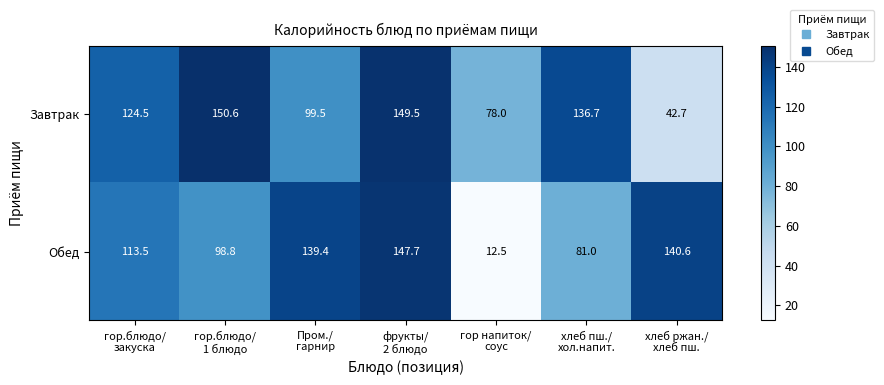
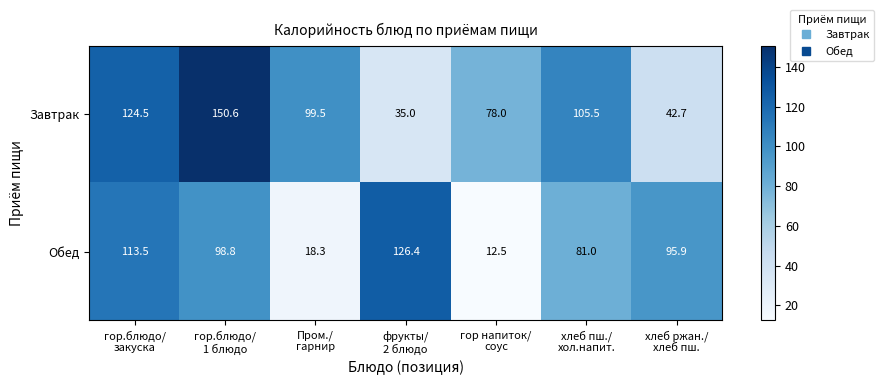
Завтрак, фрукты/ 2 блюдо: 149.5 -> 35.0
Завтрак, хлеб пш./ хол.напит.: 136.7 -> 105.5
Обед, Пром./ гарнир: 139.4 -> 18.3
Обед, фрукты/ 2 блюдо: 147.7 -> 126.4
Обед, хлеб ржан./ хлеб пш.: 140.6 -> 95.9
